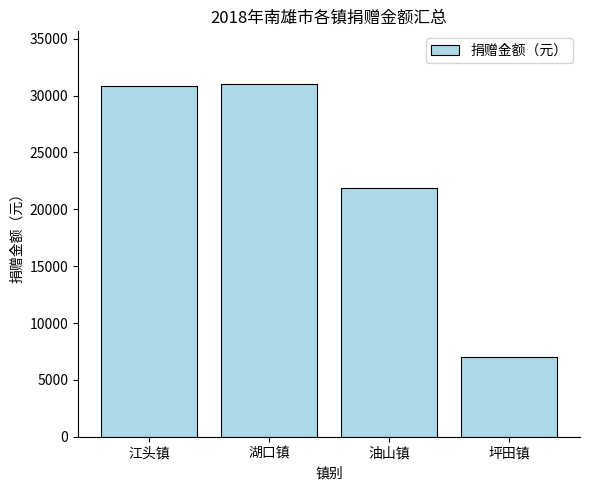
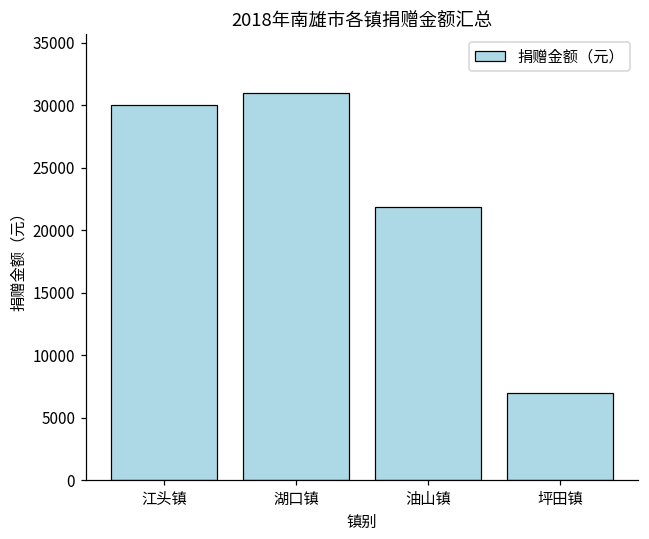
江头镇: 30800 -> 30000
